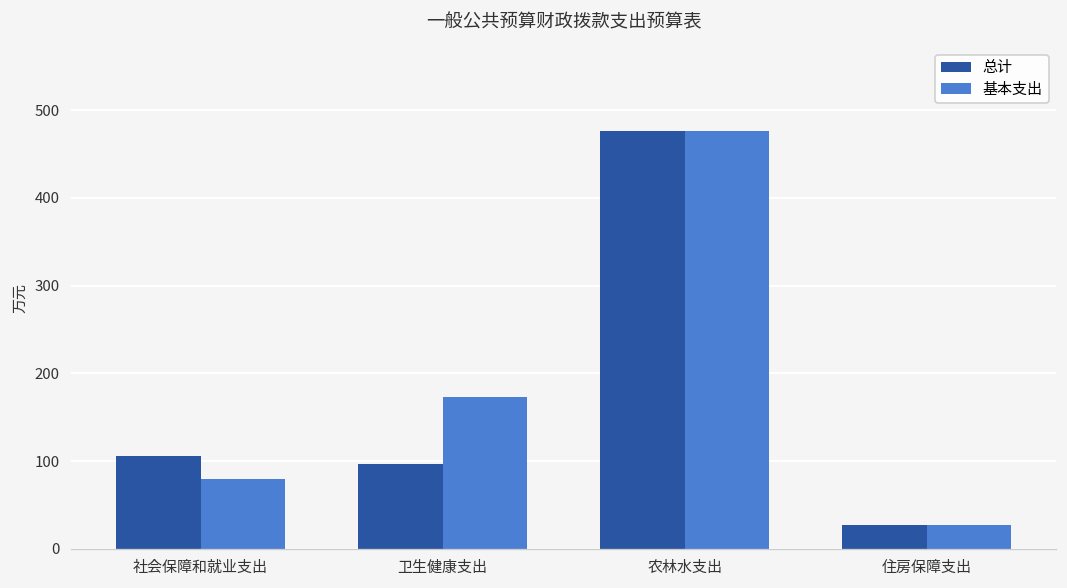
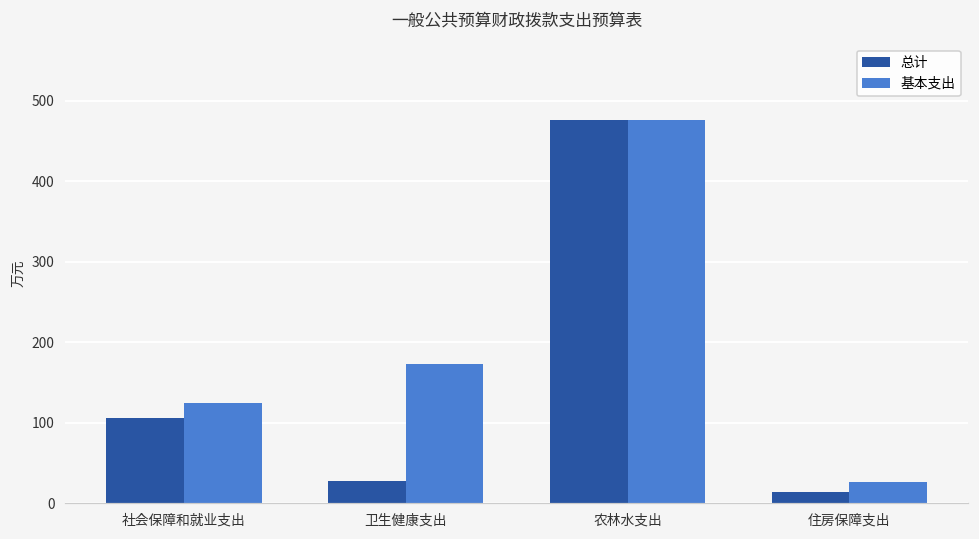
基本支出, 社会保障和就业支出: 80 -> 120
总计, 卫生健康支出: 100 -> 30
总计, 住房保障支出: 30 -> 10
